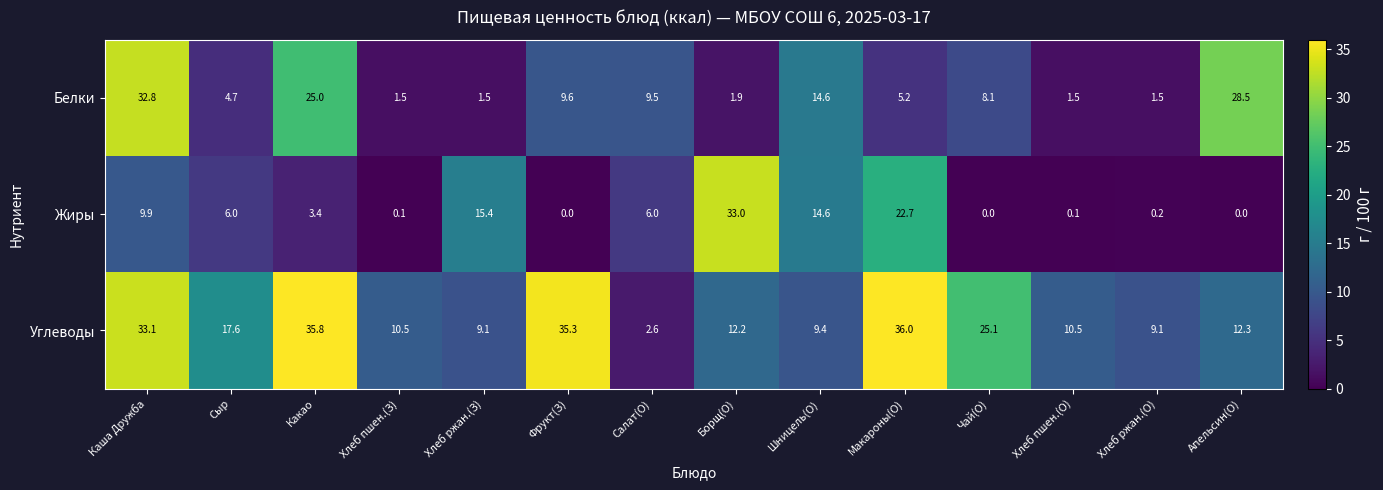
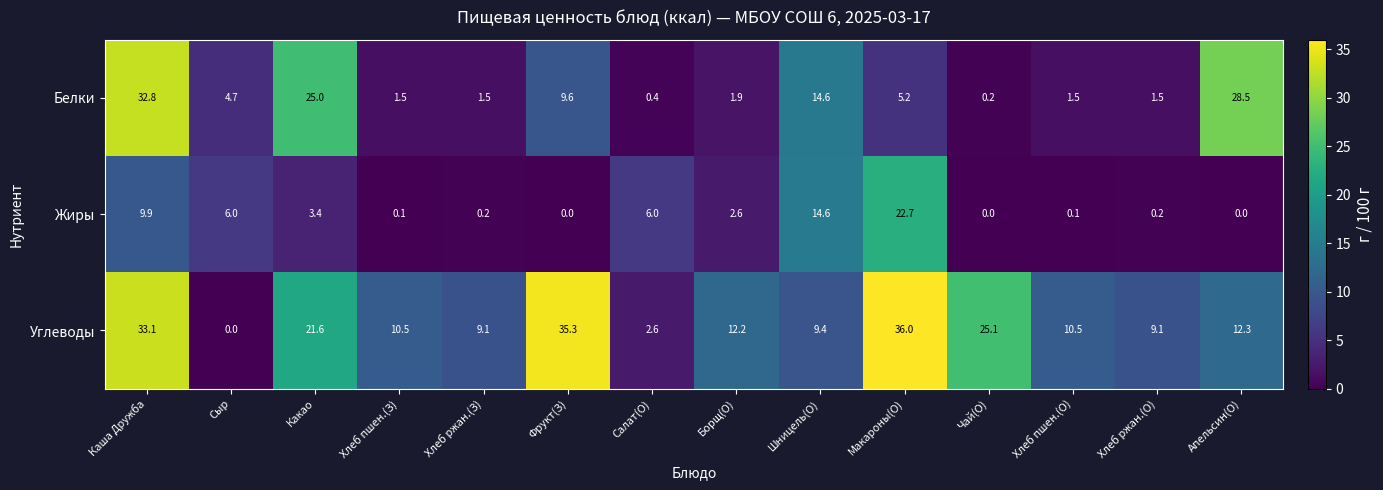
Белки, Салат(О): 9.5 -> 0.4
Белки, Чай(О): 8.1 -> 0.2
Жиры, Хлеб ржан.(З): 15.4 -> 0.2
Жиры, Борщ(О): 33.0 -> 2.6
Углеводы, Сыр: 17.6 -> 0.0
Углеводы, Какао: 35.8 -> 21.6
